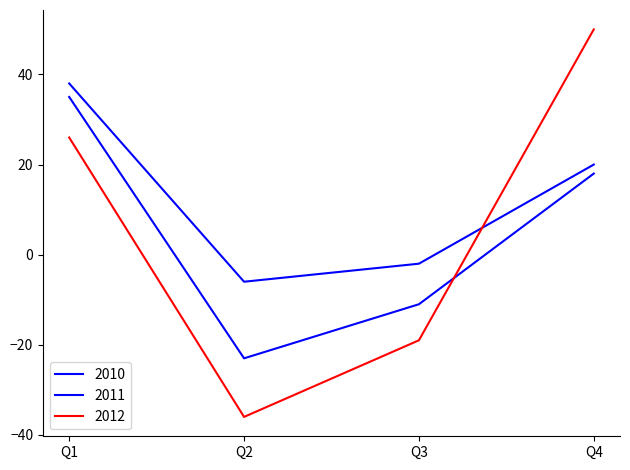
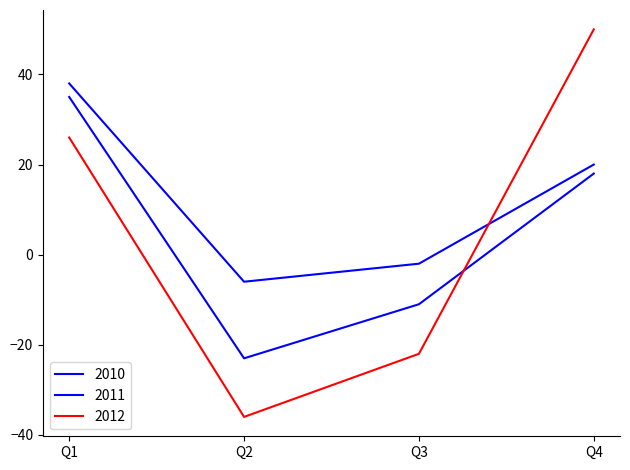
2012, Q3: -19 -> -22
